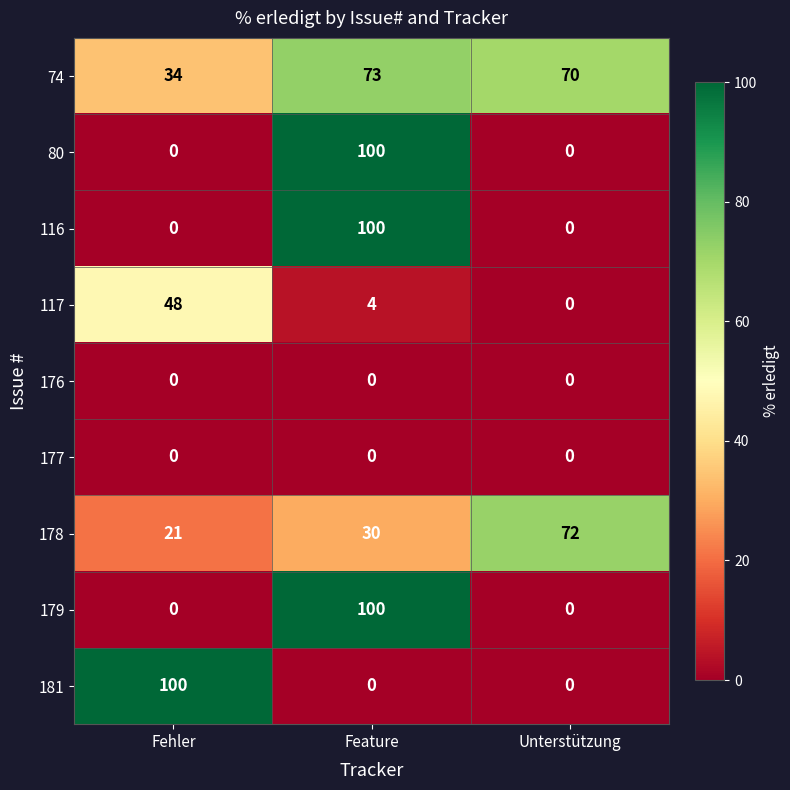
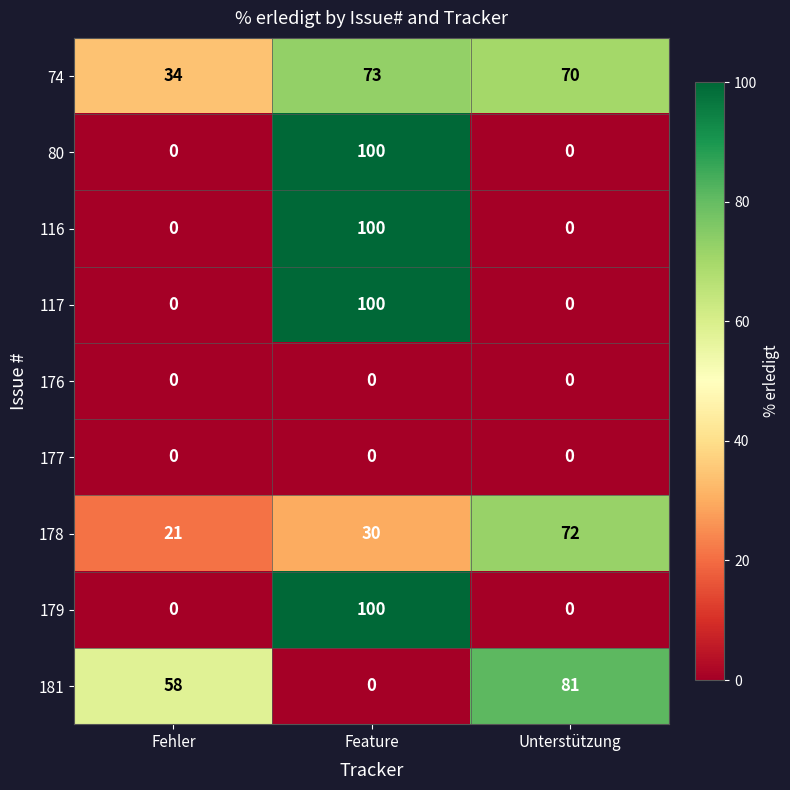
117, Fehler: 48 -> 0
117, Feature: 4 -> 100
181, Fehler: 100 -> 58
181, Unterstützung: 0 -> 81
